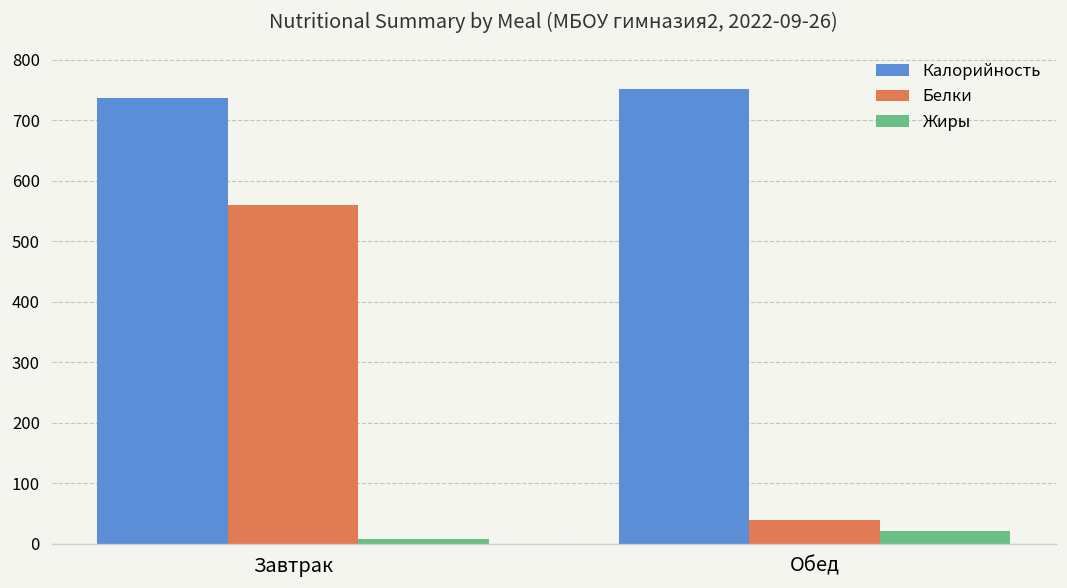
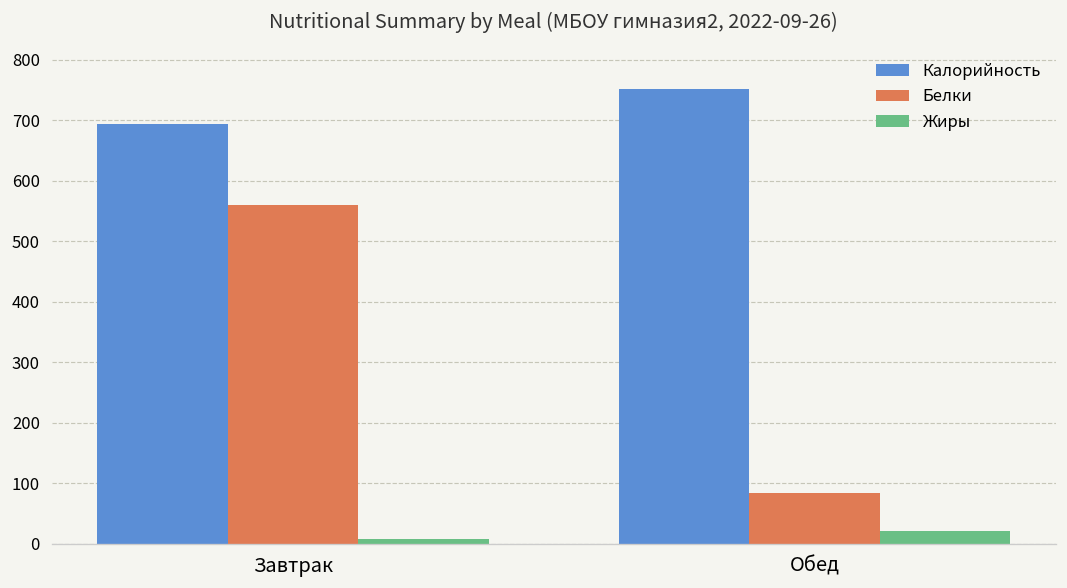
Калорийность, Завтрак: 740 -> 690
Белки, Обед: 40 -> 80
